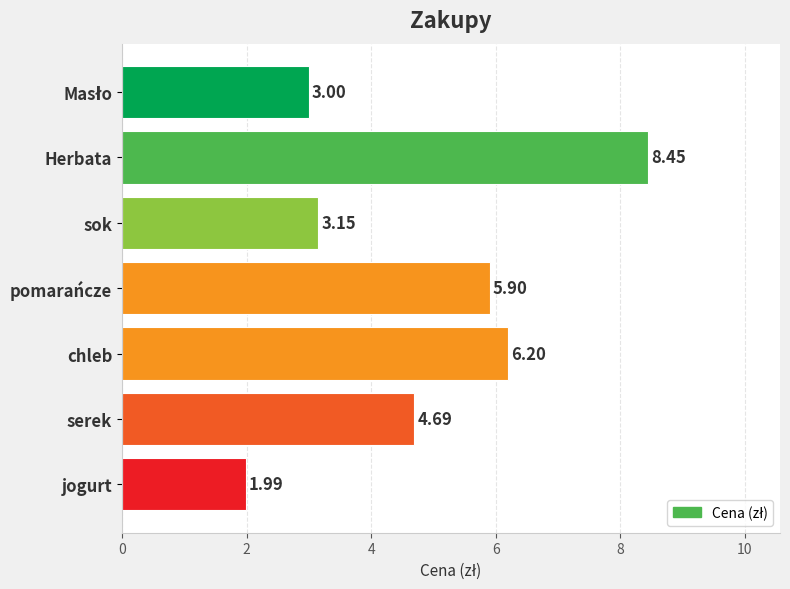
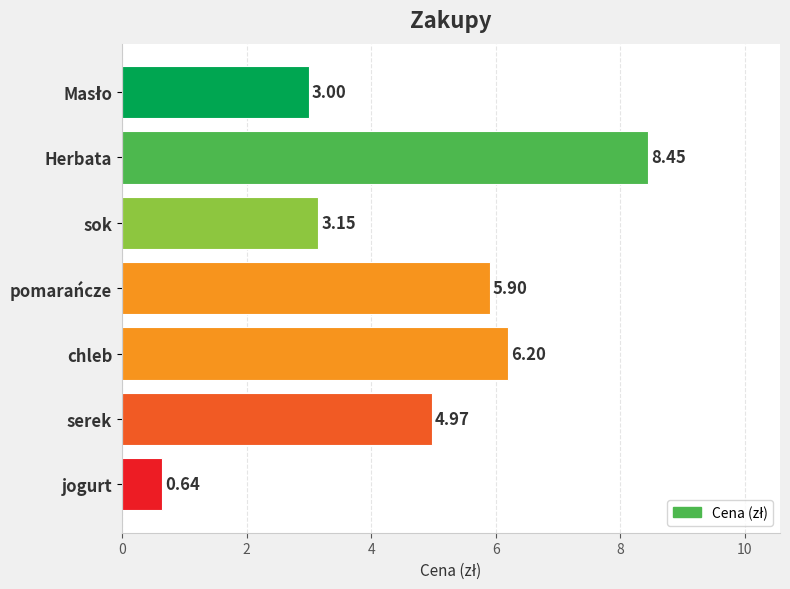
serek: 4.69 -> 4.97
jogurt: 1.99 -> 0.64
